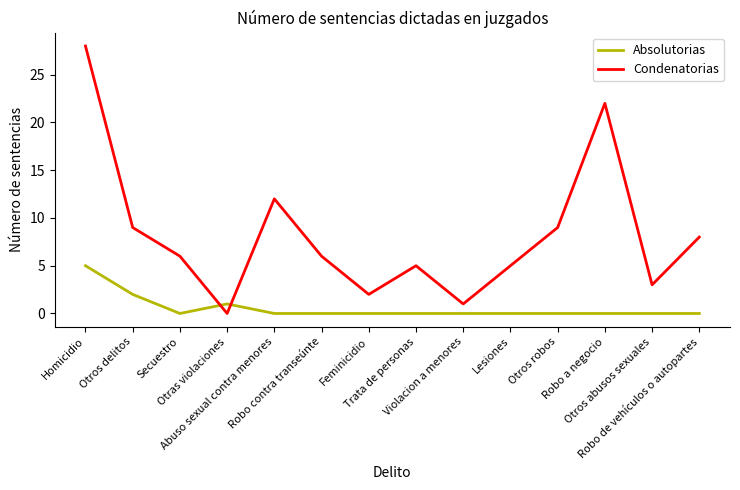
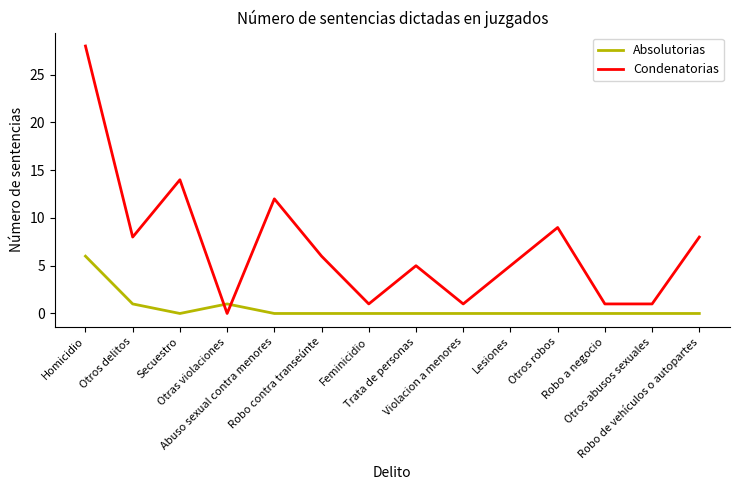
Absolutorias, Homicidio: 5 -> 6
Absolutorias, Otros delitos: 2 -> 1
Condenatorias, Otros delitos: 9 -> 8
Condenatorias, Secuestro: 6 -> 14
Condenatorias, Feminicidio: 2 -> 1
Condenatorias, Robo a negocio: 22 -> 1
Condenatorias, Otros abusos sexuales: 3 -> 1
